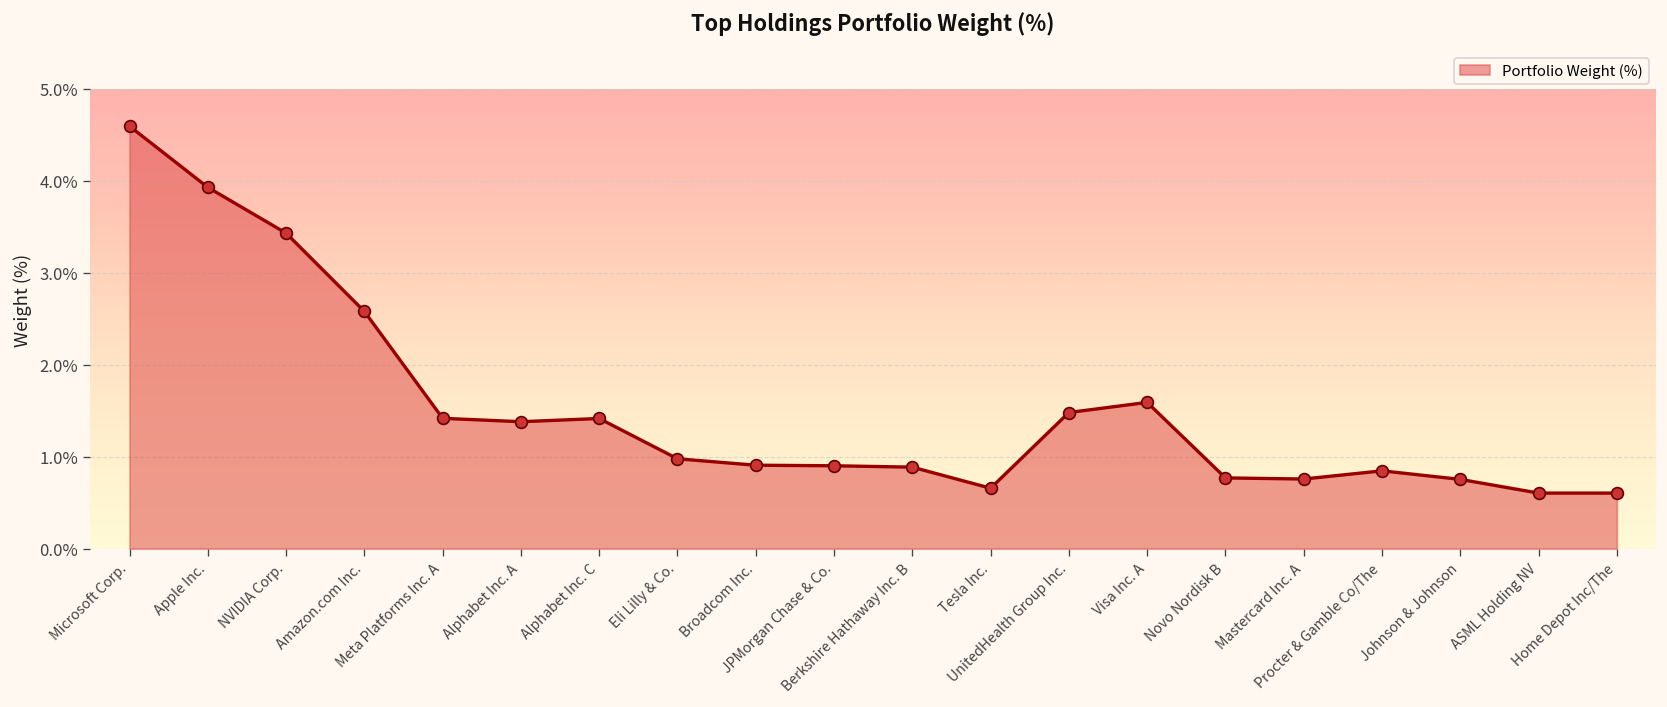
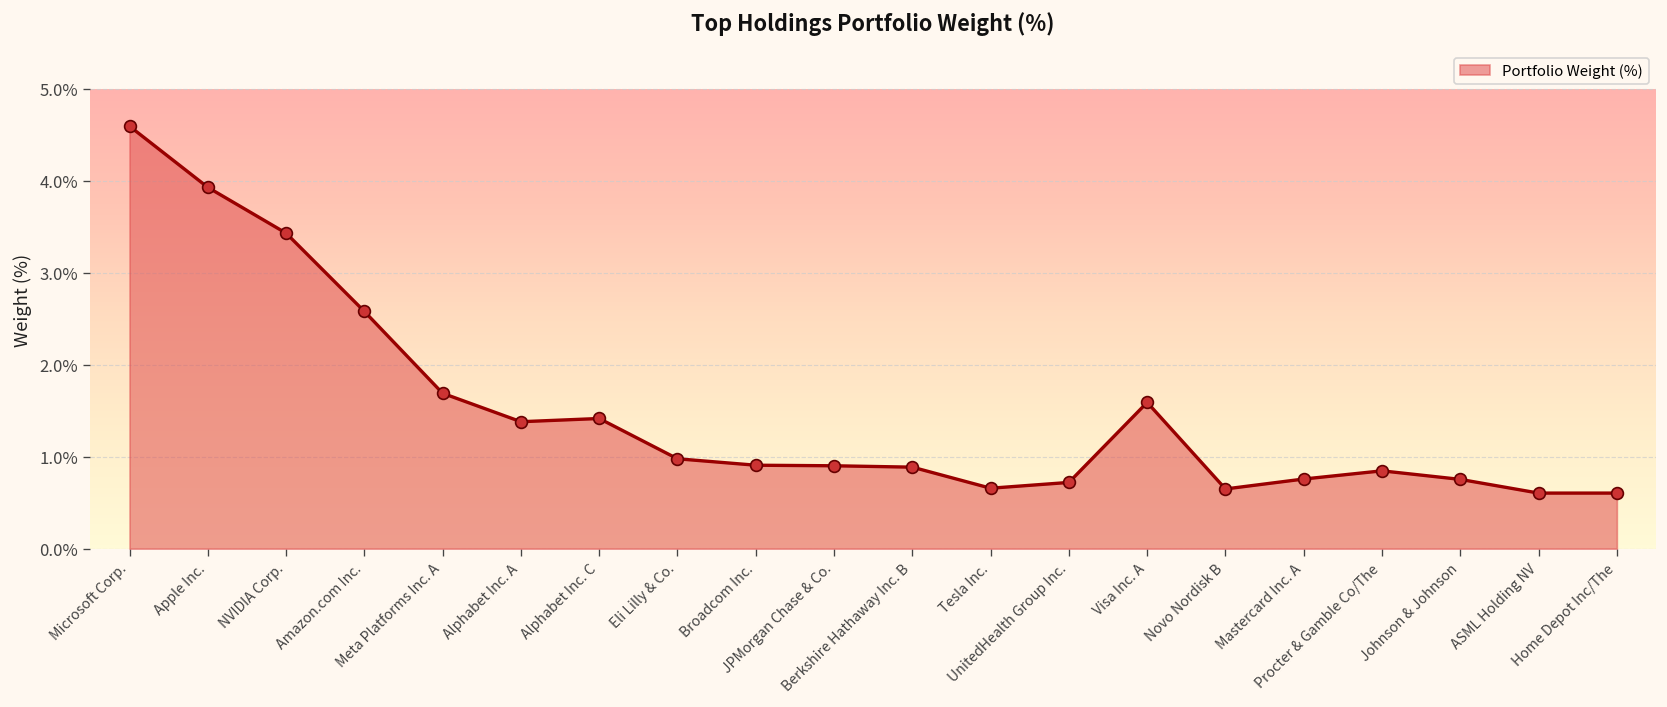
Meta Platforms Inc. A: 1.4% -> 1.7%
UnitedHealth Group Inc.: 1.5% -> 0.7%
Novo Nordisk B: 0.8% -> 0.6%
